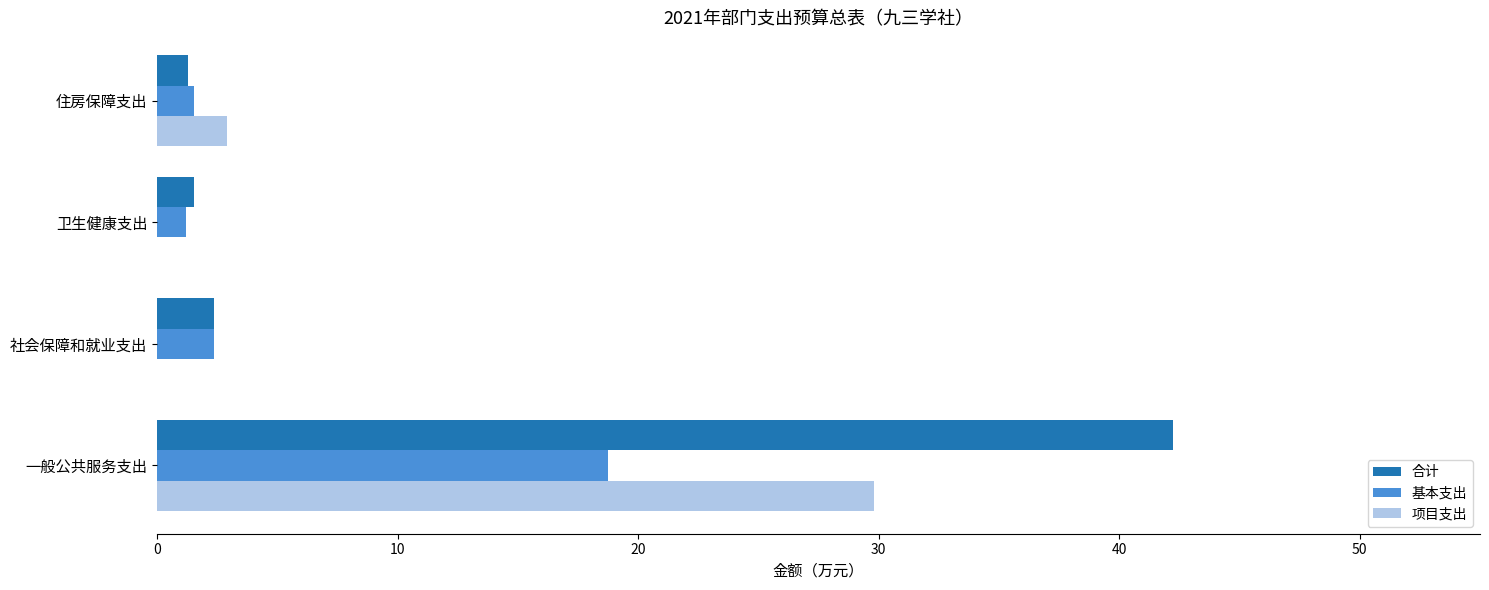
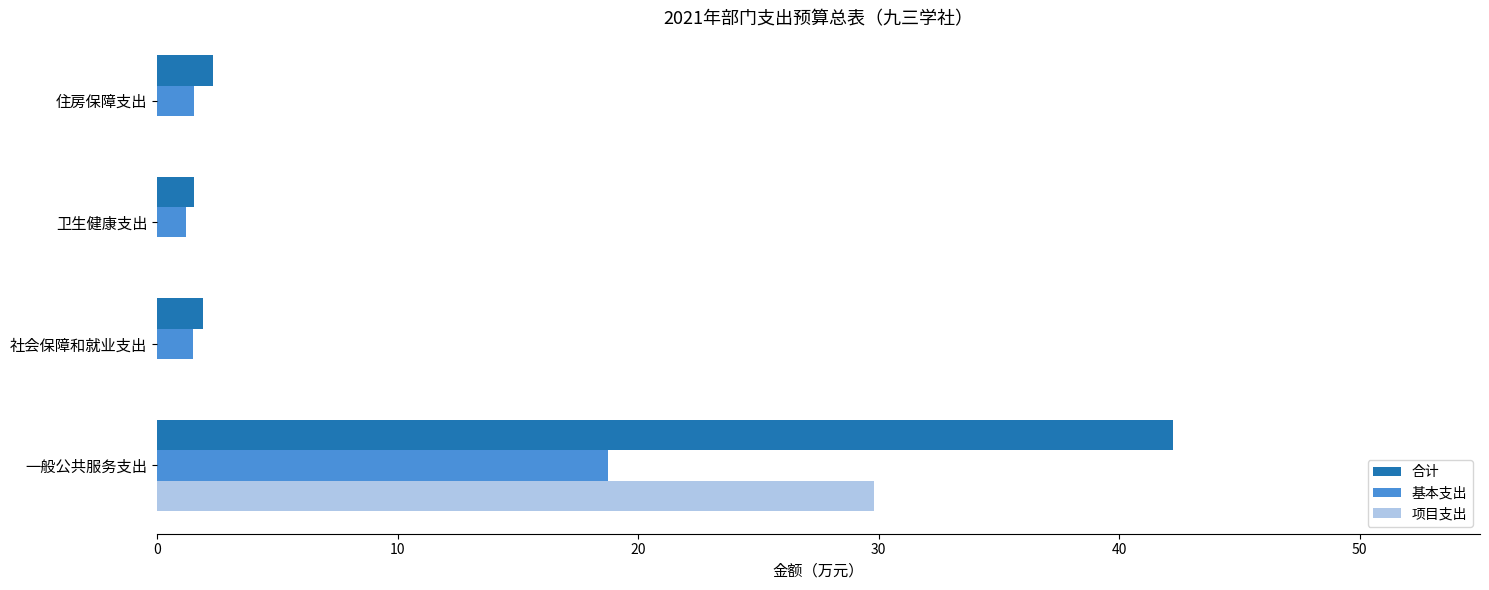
合计, 住房保障支出: 1.3 -> 2.3
项目支出, 住房保障支出: 2.9 -> 0.0
合计, 社会保障和就业支出: 2.4 -> 1.9
基本支出, 社会保障和就业支出: 2.4 -> 1.5
